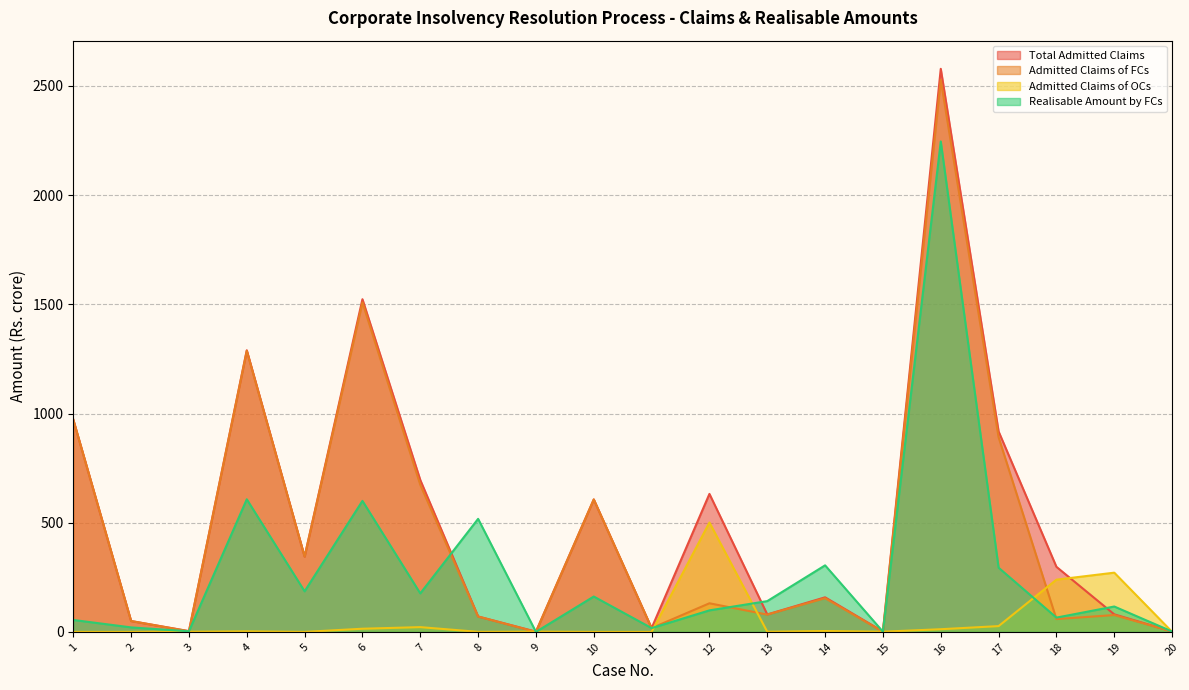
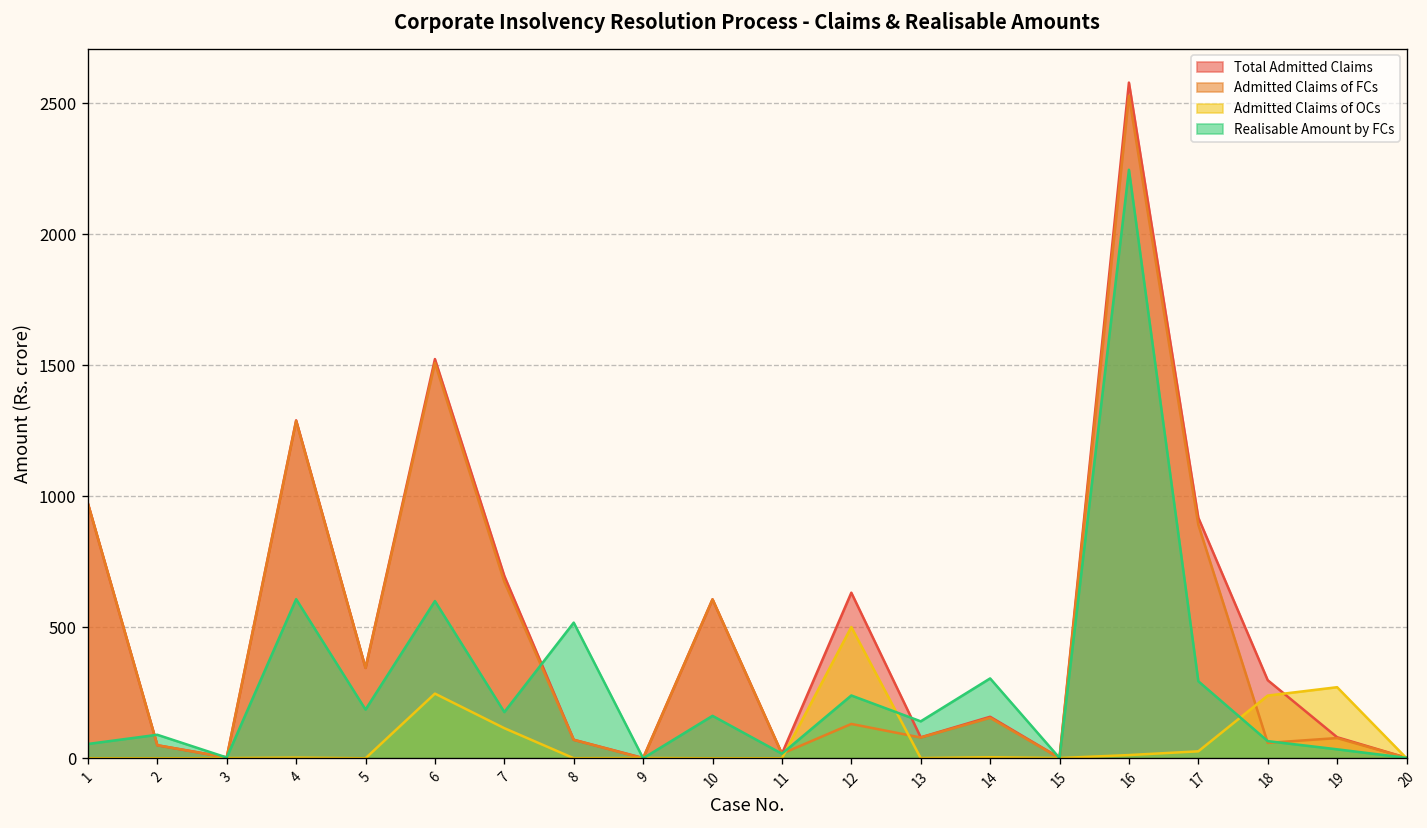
Realisable Amount by FCs, 2: 20 -> 90
Admitted Claims of OCs, 6: 10 -> 250
Admitted Claims of OCs, 7: 20 -> 110
Realisable Amount by FCs, 12: 100 -> 240
Realisable Amount by FCs, 19: 120 -> 30
